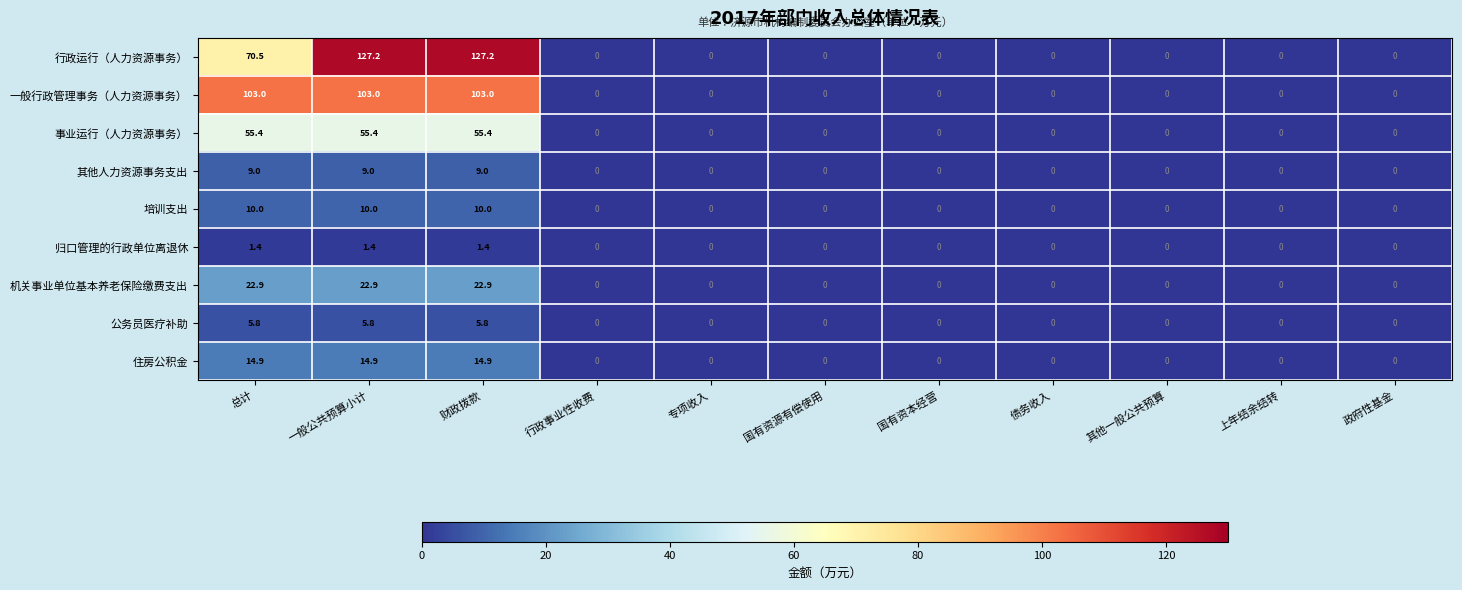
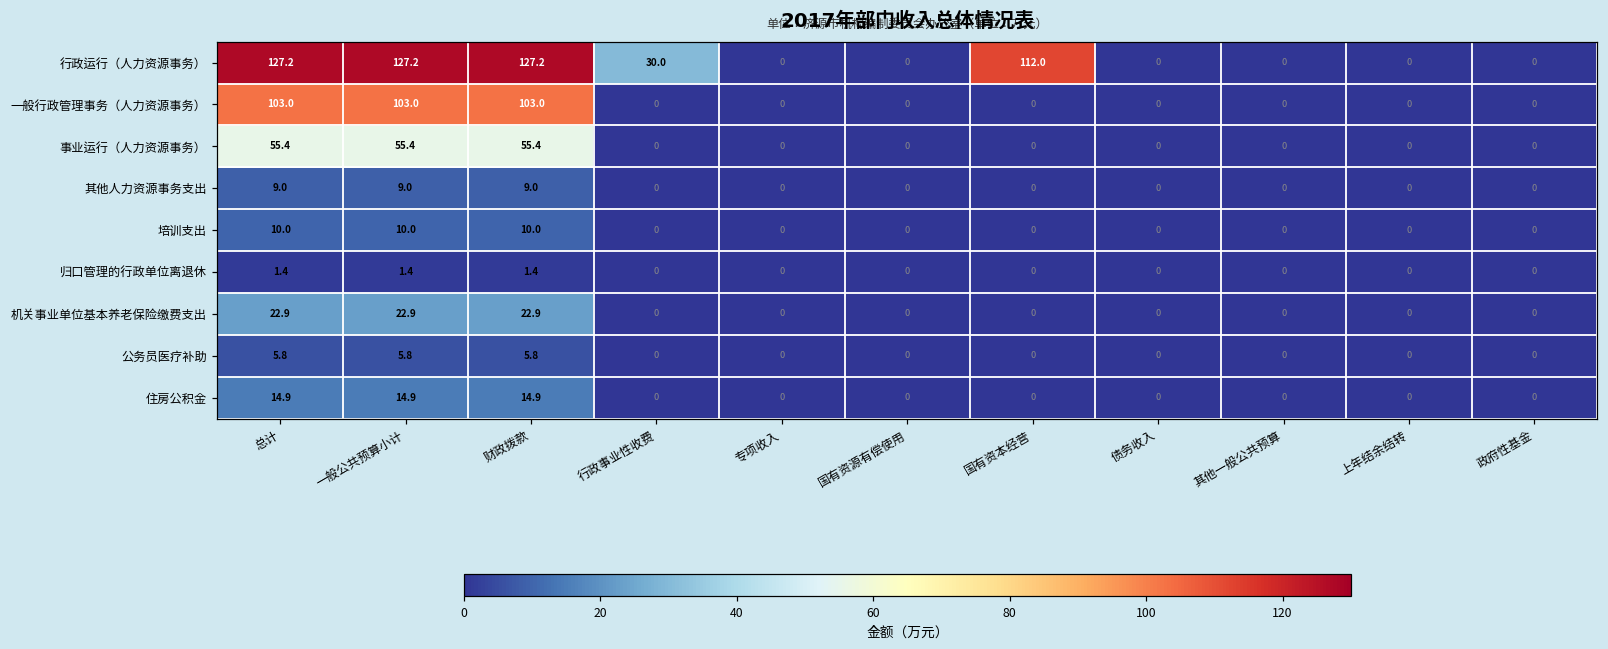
行政运行（人力资源事务）, 总计: 70.5 -> 127.2
行政运行（人力资源事务）, 行政事业性收费: 0 -> 30.0
行政运行（人力资源事务）, 国有资本经营: 0 -> 112.0
